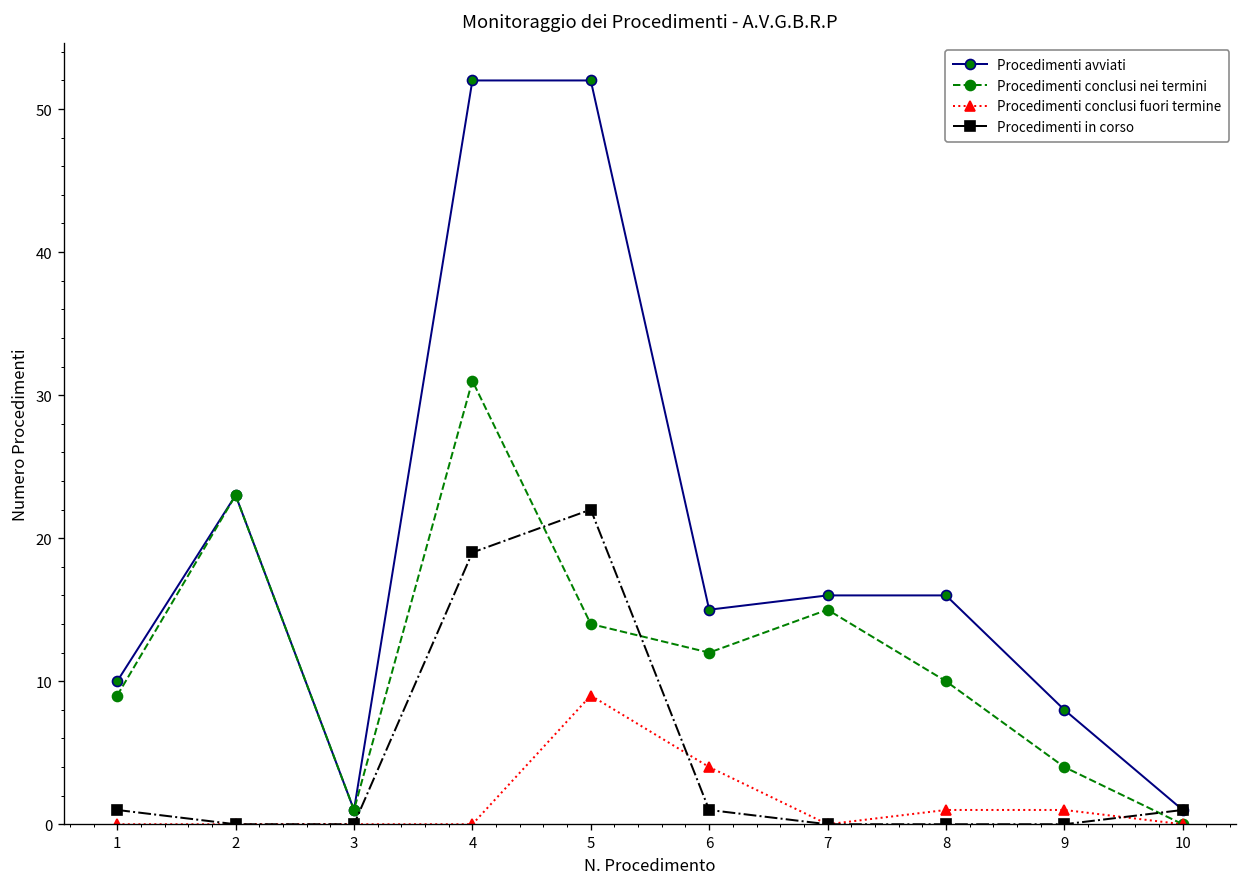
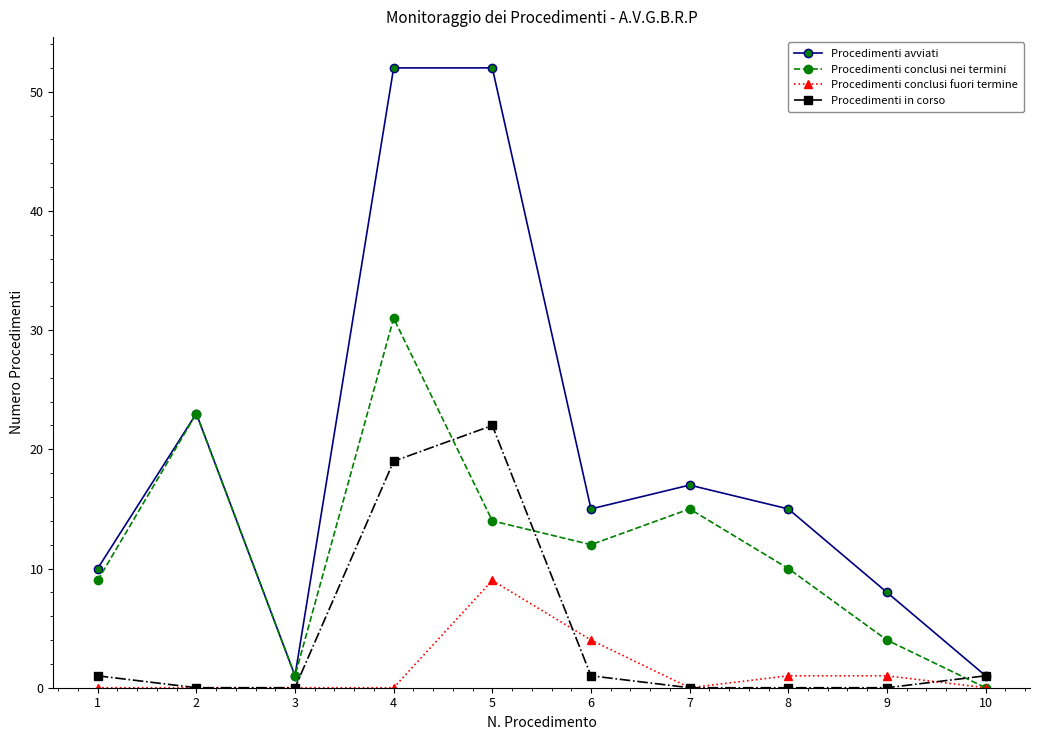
Procedimenti avviati, 7: 16 -> 17
Procedimenti avviati, 8: 16 -> 15
